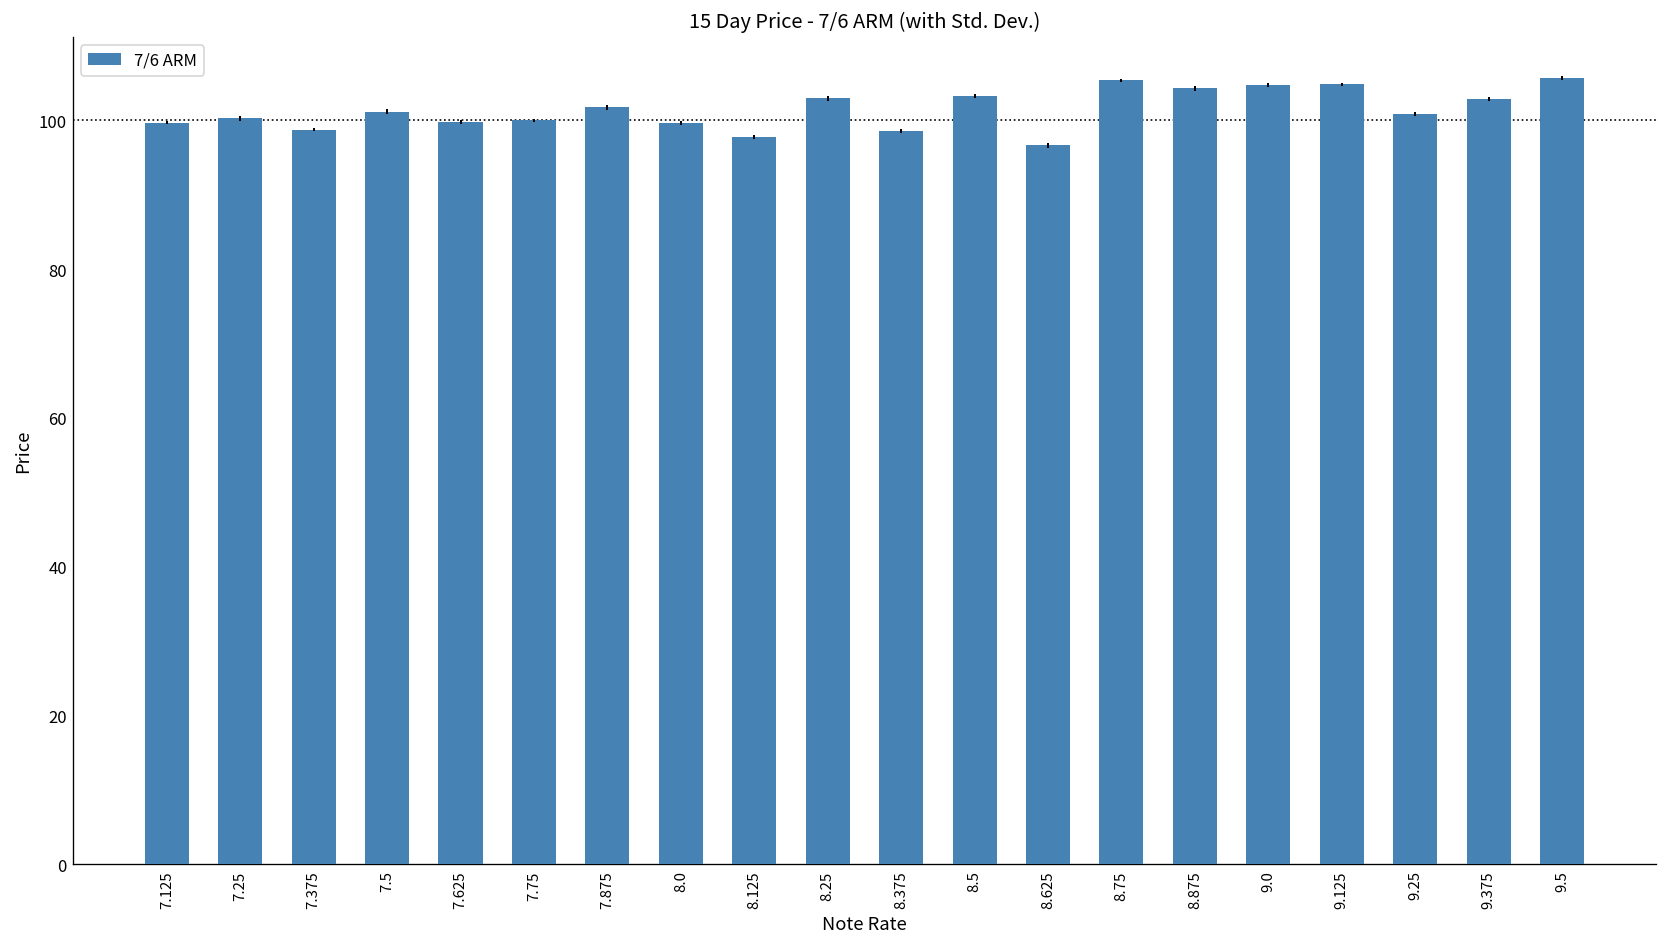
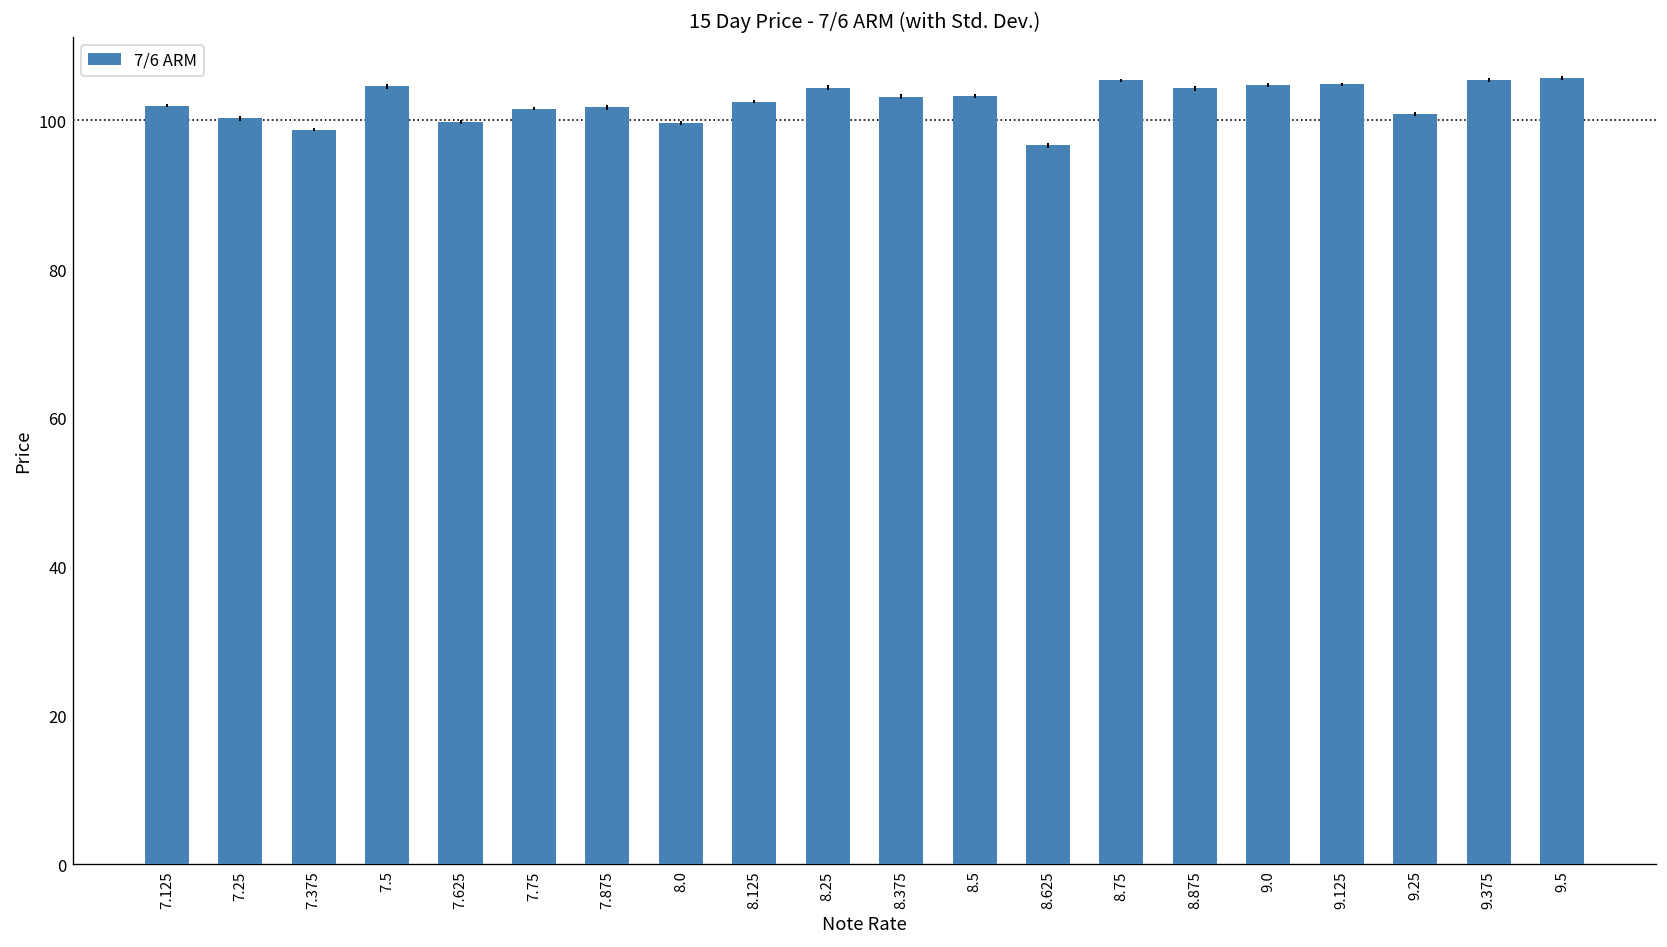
7.125: 100 -> 102
7.5: 101 -> 105
7.75: 100 -> 102
8.125: 98 -> 102
8.25: 103 -> 104
8.375: 99 -> 103
9.375: 103 -> 105
